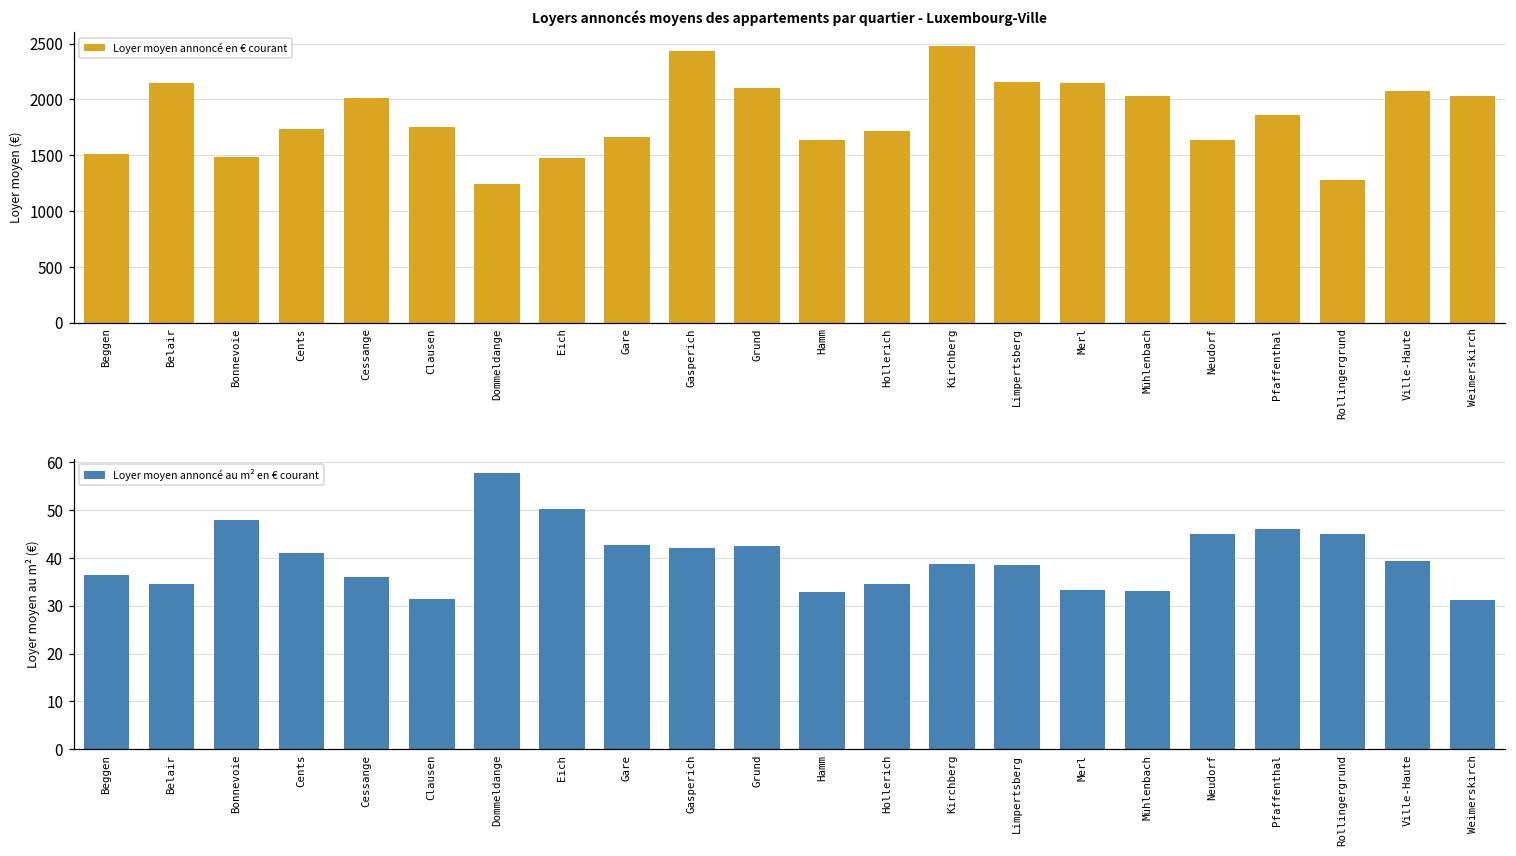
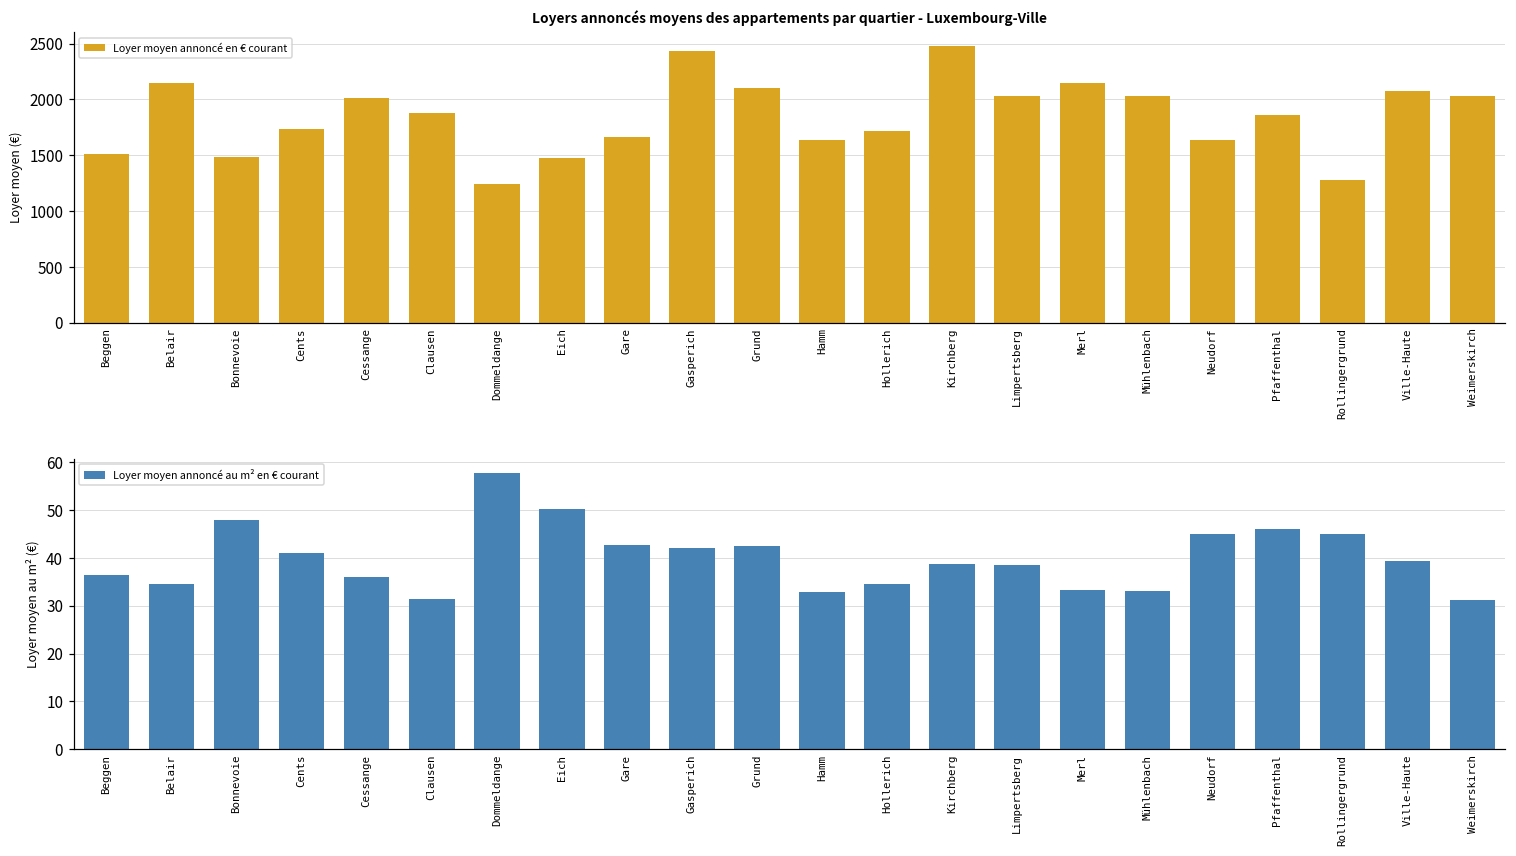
Loyers annoncés moyens des appartements par quartier - Luxembourg-Ville, Clausen: 1750 -> 1880
Loyers annoncés moyens des appartements par quartier - Luxembourg-Ville, Limpertsberg: 2150 -> 2030
